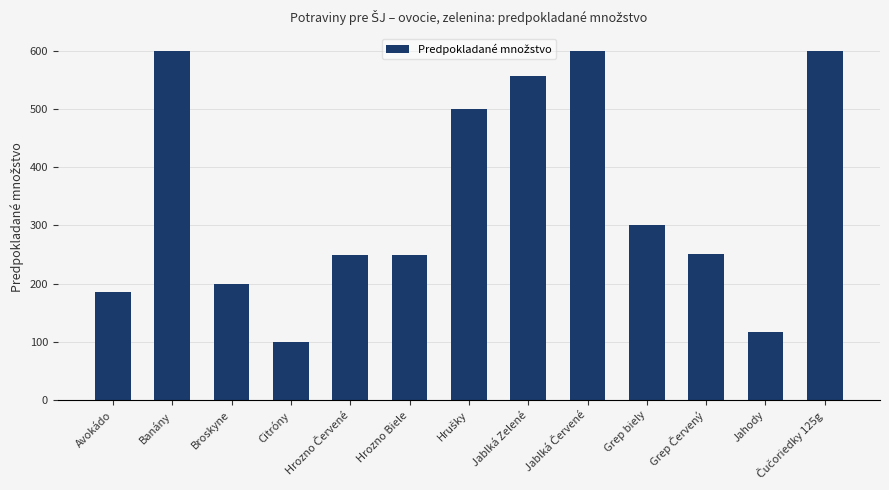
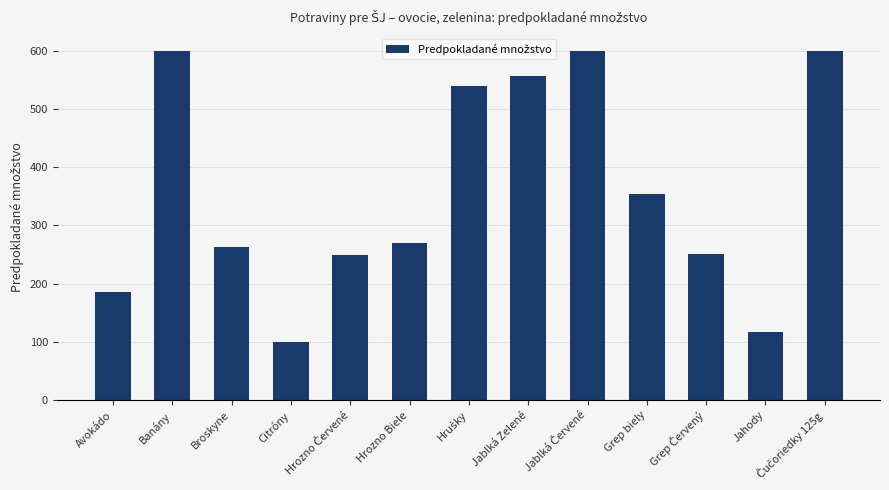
Broskyne: 200 -> 260
Hrozno Biele: 250 -> 270
Hrušky: 500 -> 540
Grep biely: 300 -> 350
